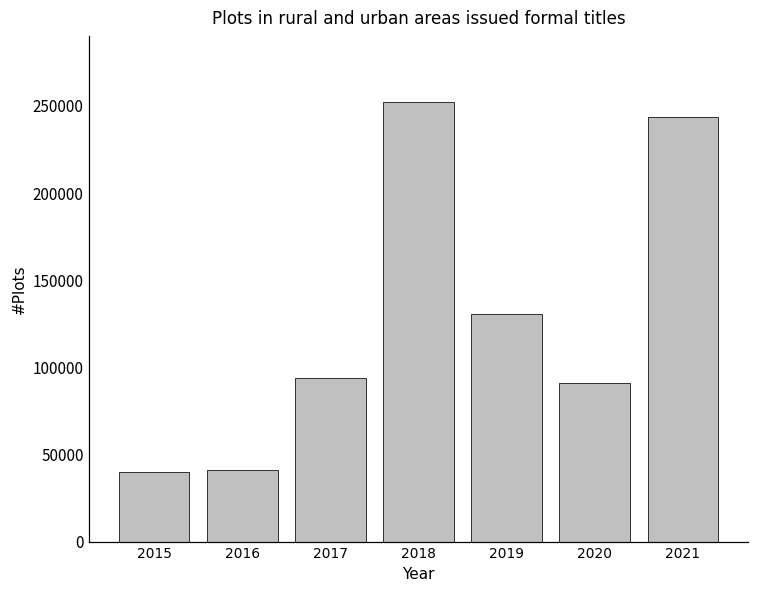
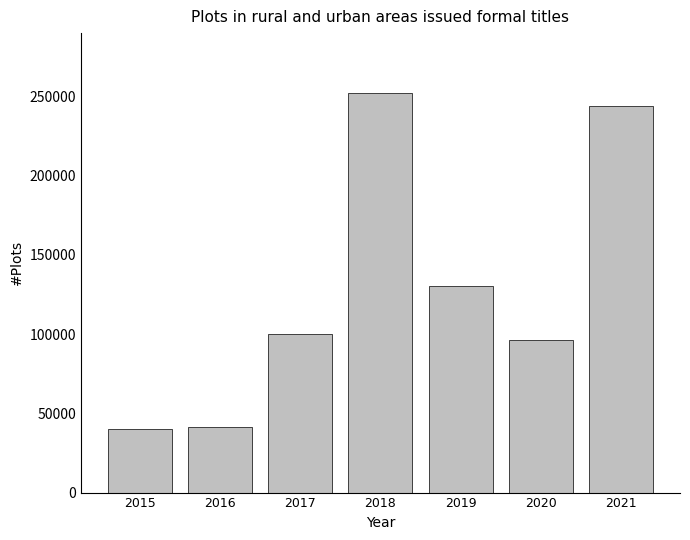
2017: 94000 -> 100000
2020: 91000 -> 96000
